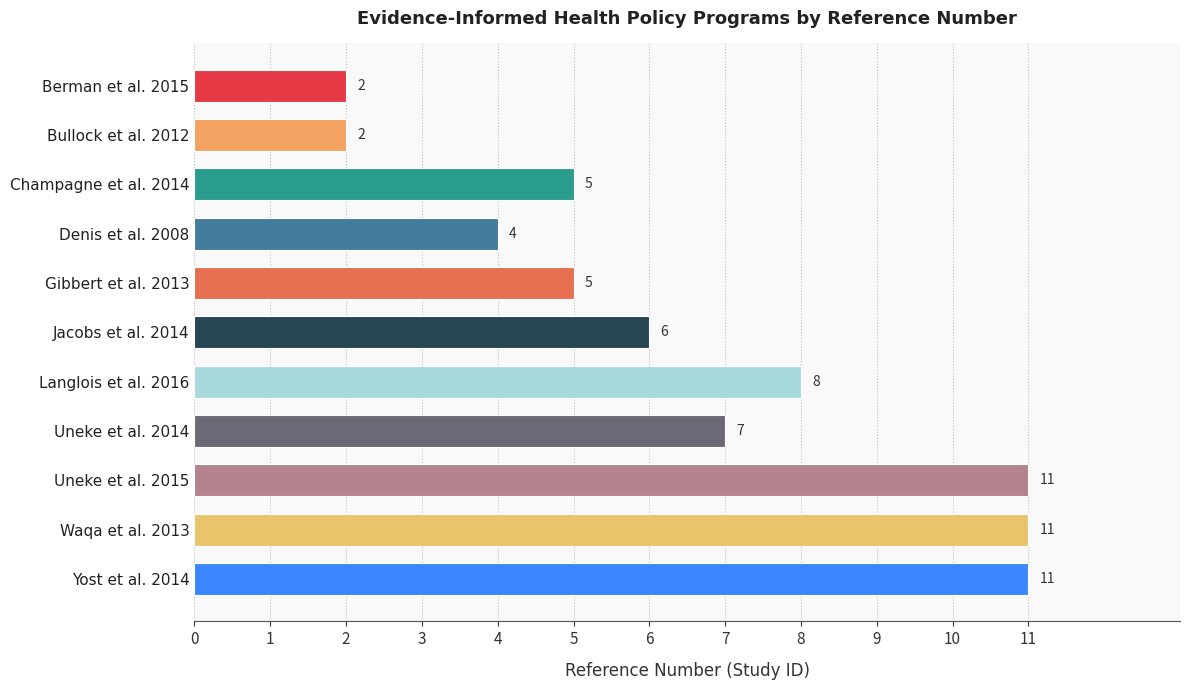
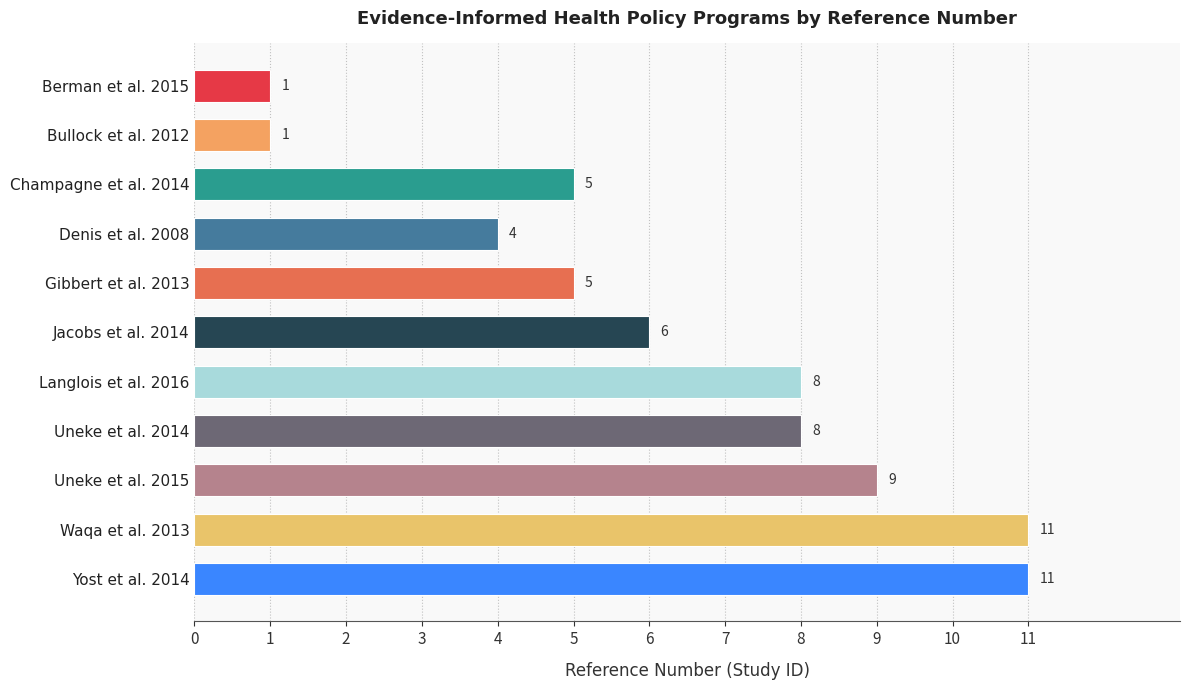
Berman et al. 2015: 2 -> 1
Bullock et al. 2012: 2 -> 1
Uneke et al. 2014: 7 -> 8
Uneke et al. 2015: 11 -> 9
